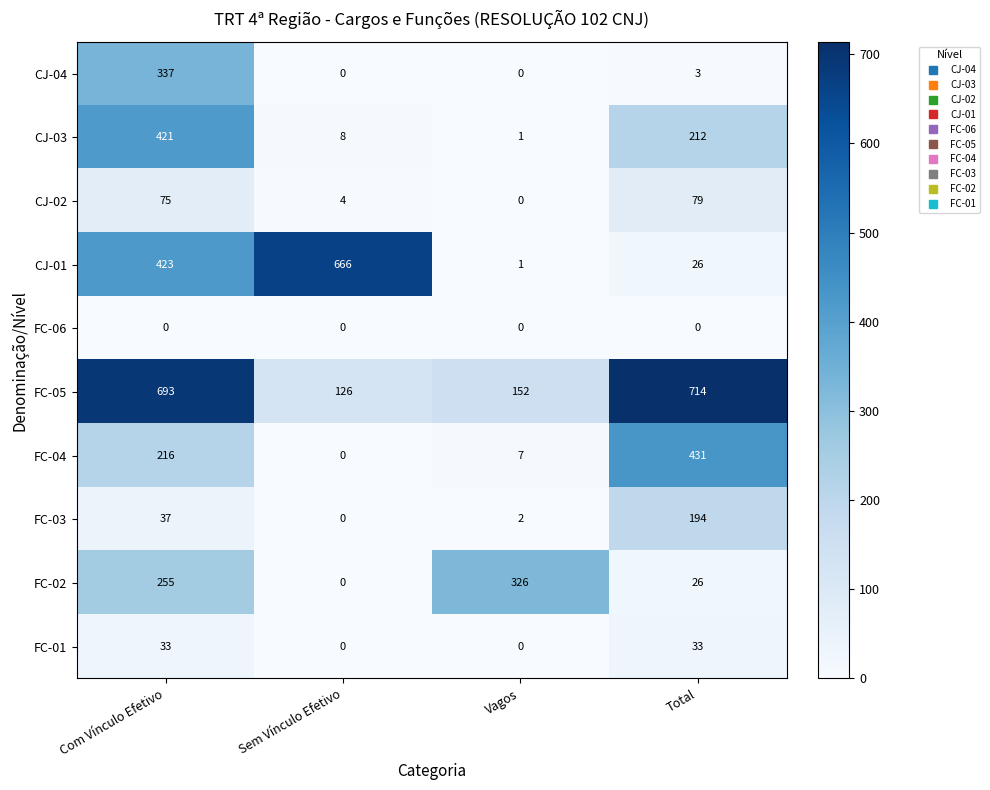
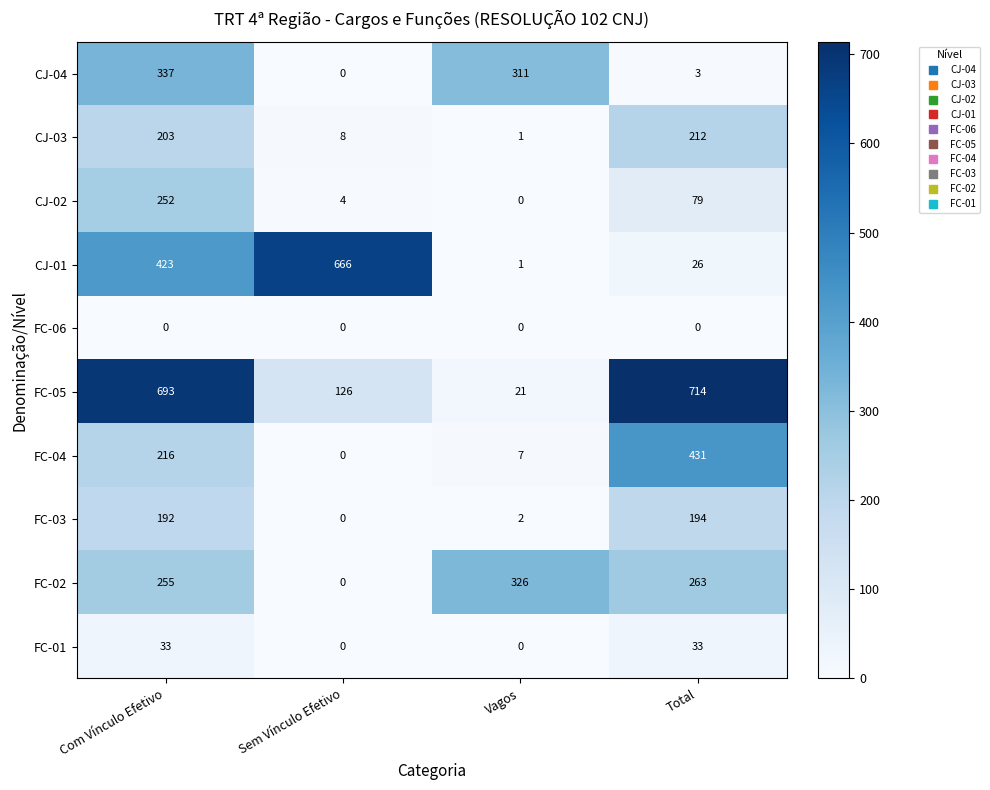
CJ-04, Vagos: 0 -> 311
CJ-03, Com Vínculo Efetivo: 421 -> 203
CJ-02, Com Vínculo Efetivo: 75 -> 252
FC-05, Vagos: 152 -> 21
FC-03, Com Vínculo Efetivo: 37 -> 192
FC-02, Total: 26 -> 263
